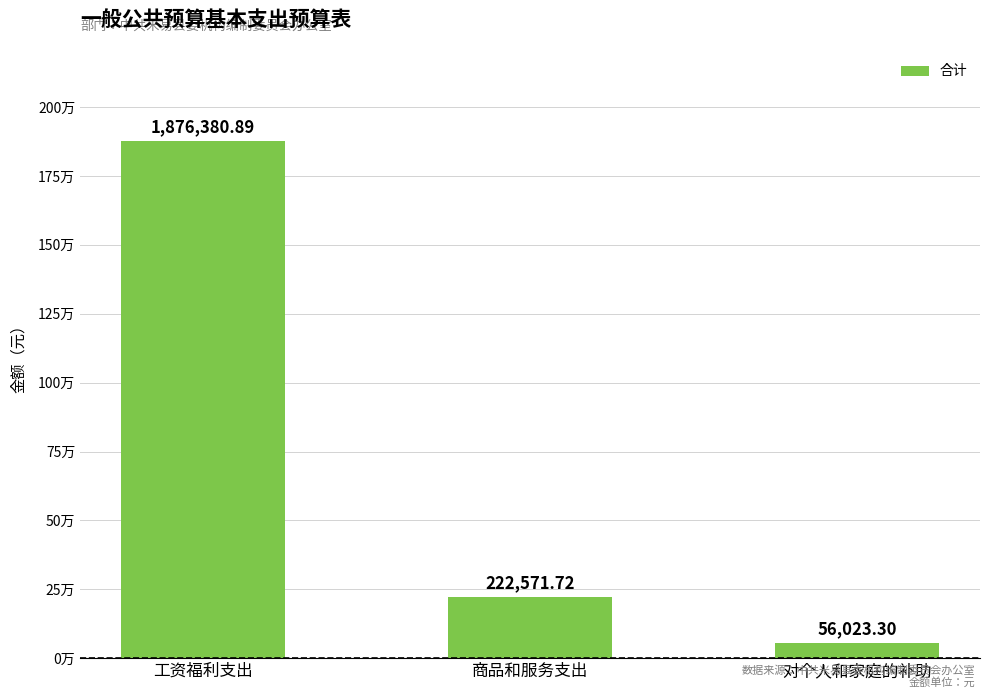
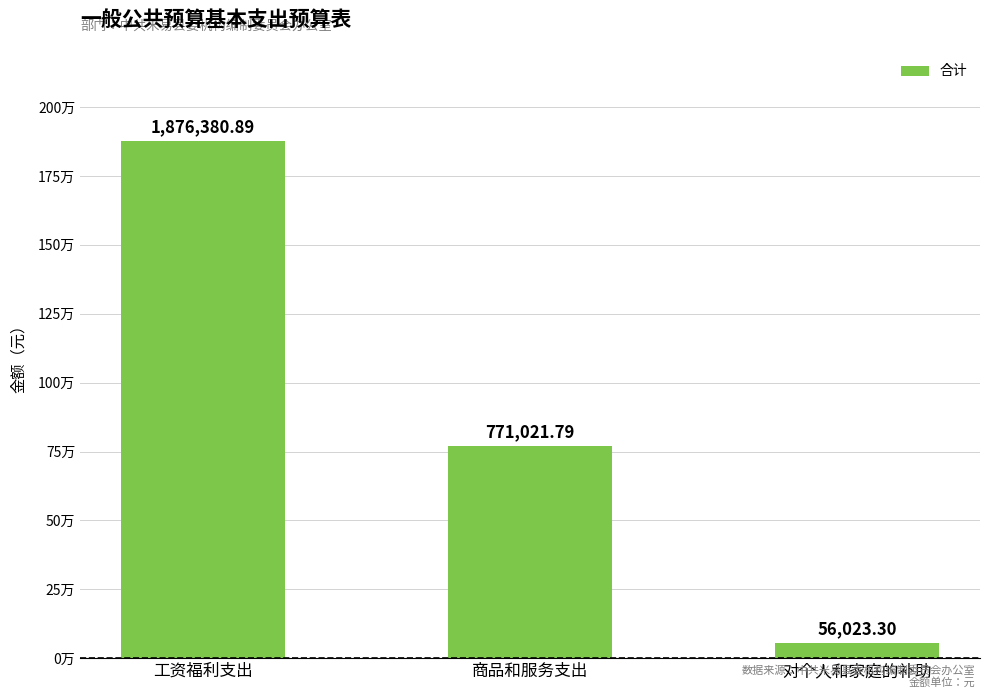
商品和服务支出: 222,571.72 -> 771,021.79
